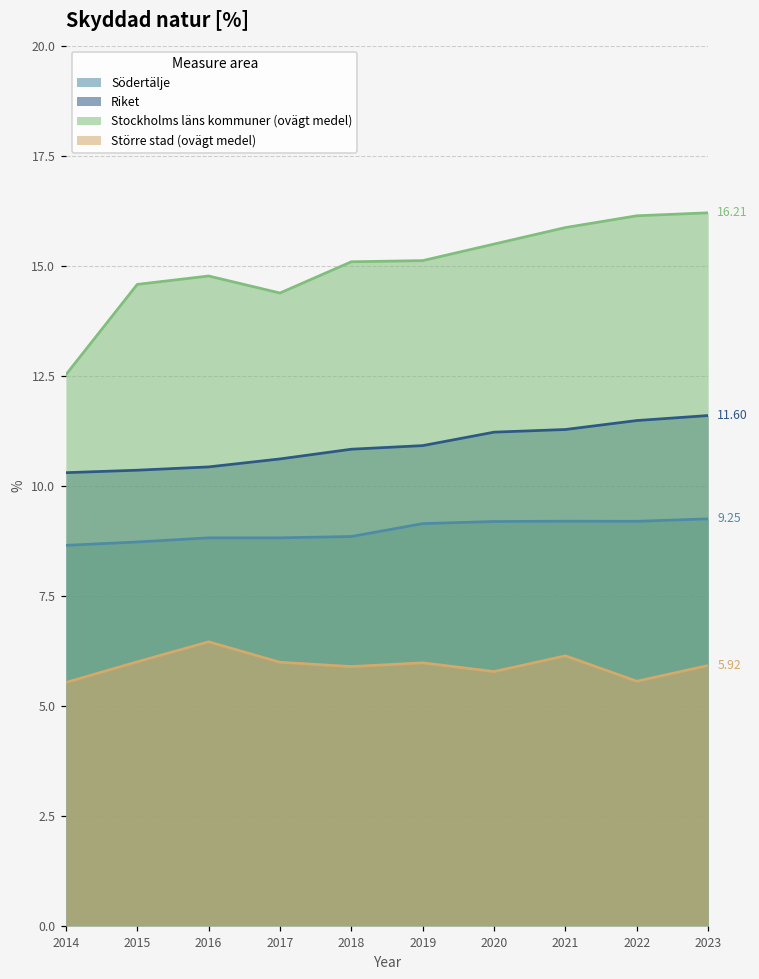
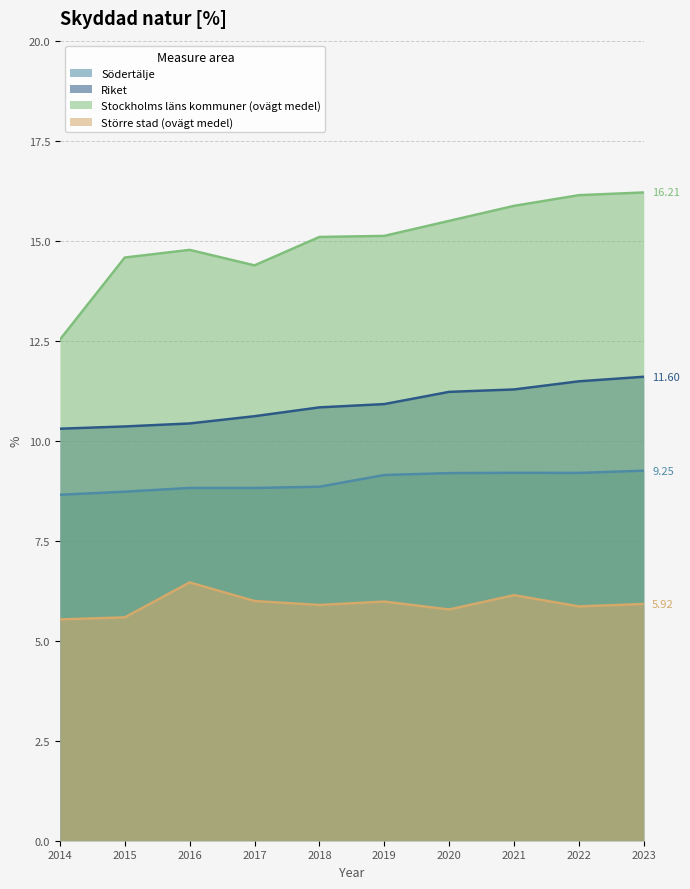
Större stad (ovägt medel), 2015: 6.0 -> 5.6
Större stad (ovägt medel), 2022: 5.6 -> 5.9
